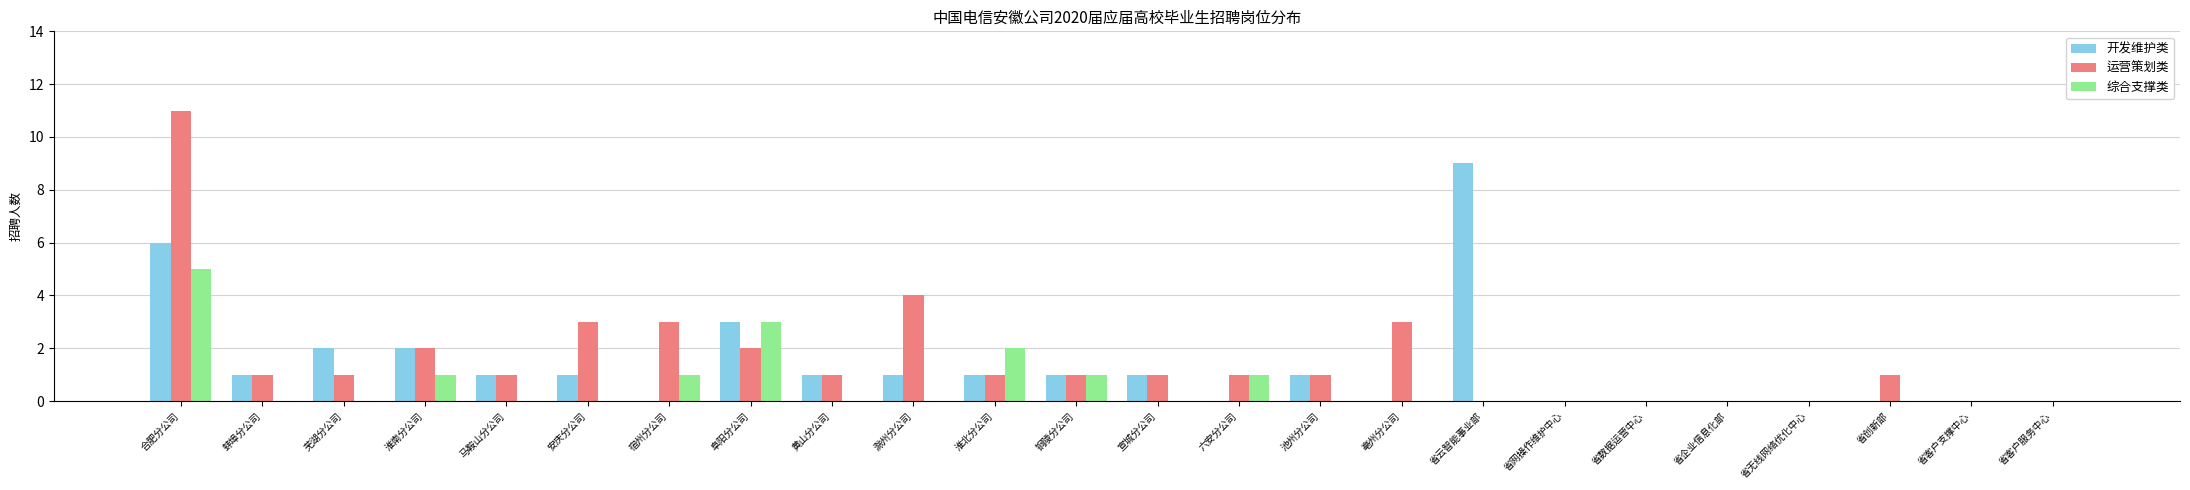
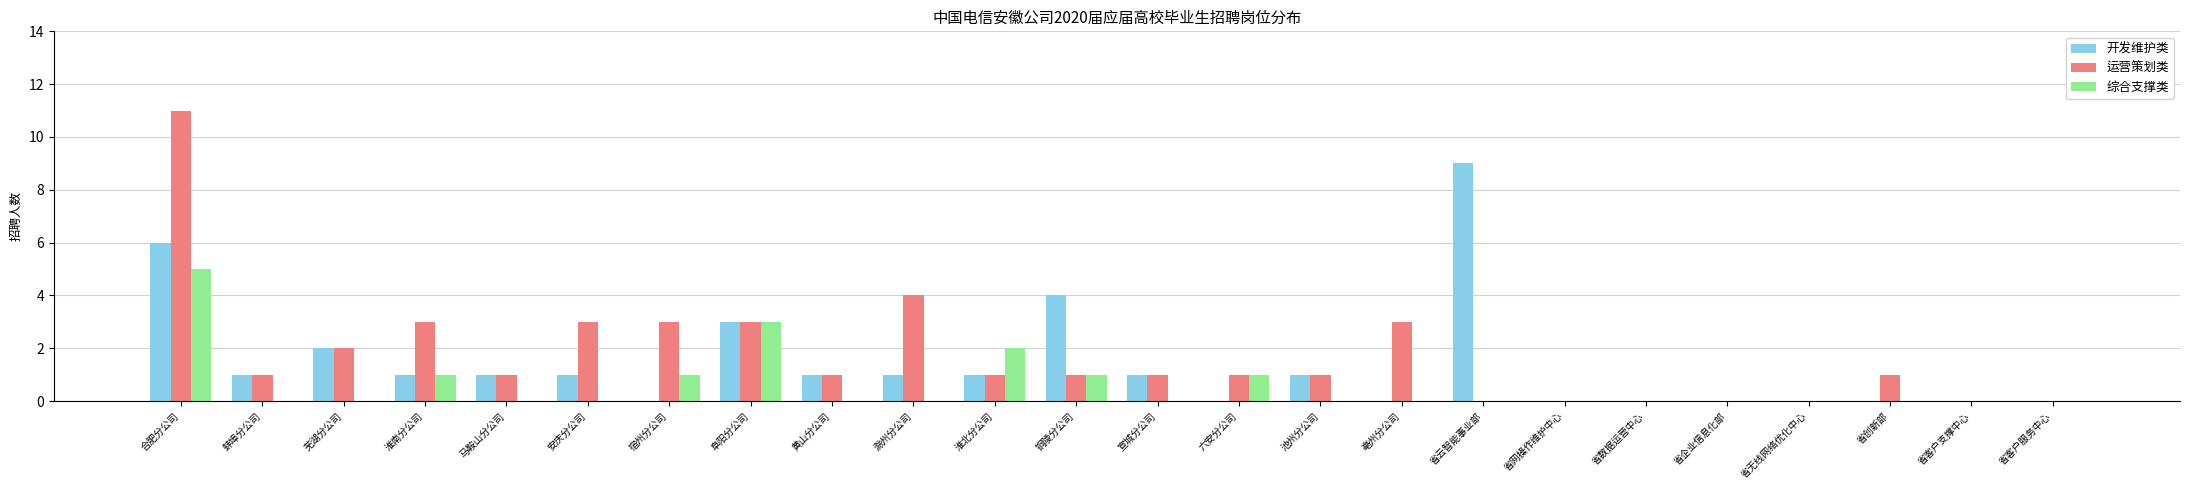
运营策划类, 芜湖分公司: 1 -> 2
开发维护类, 淮南分公司: 2 -> 1
运营策划类, 淮南分公司: 2 -> 3
运营策划类, 阜阳分公司: 2 -> 3
开发维护类, 铜陵分公司: 1 -> 4
